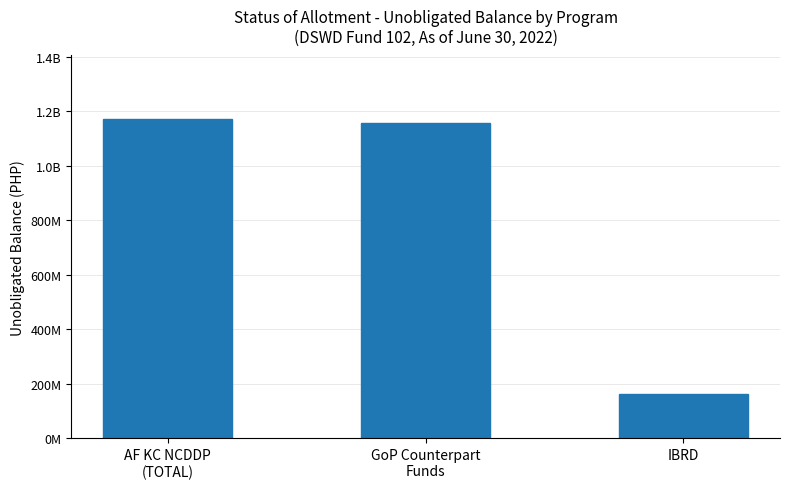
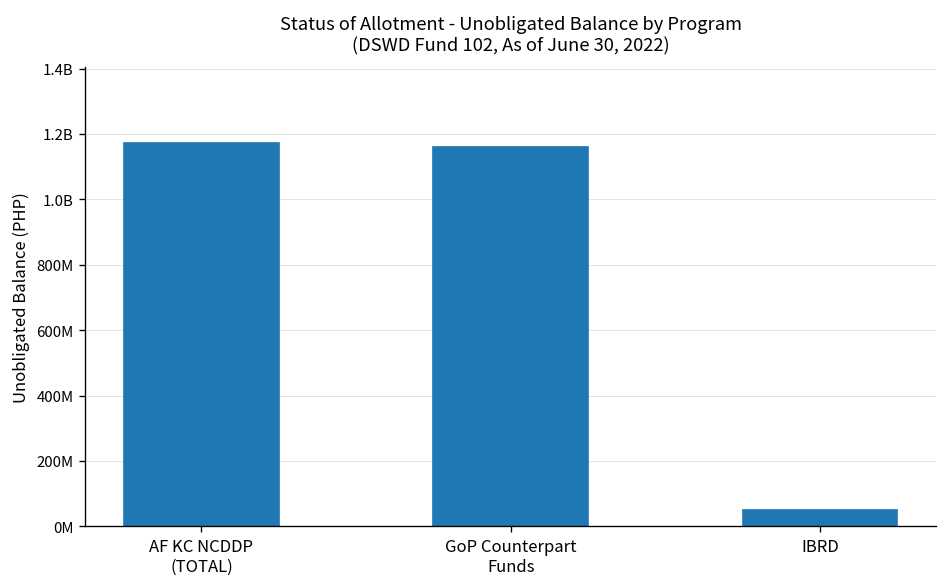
IBRD: 160000000 -> 50000000
